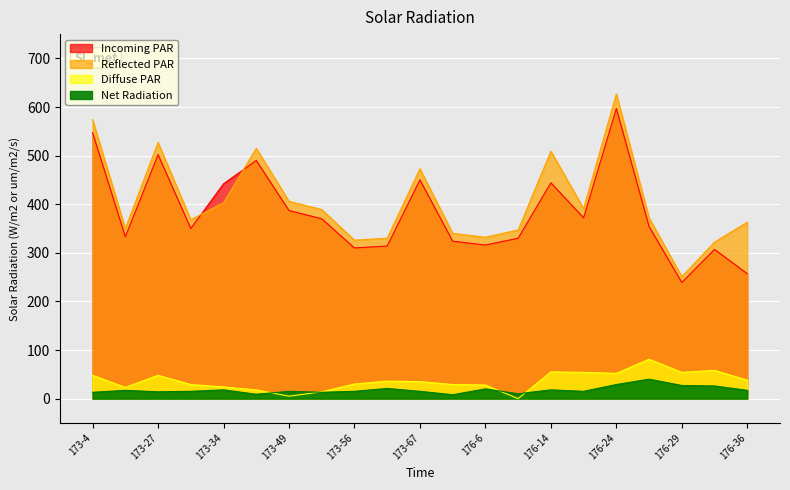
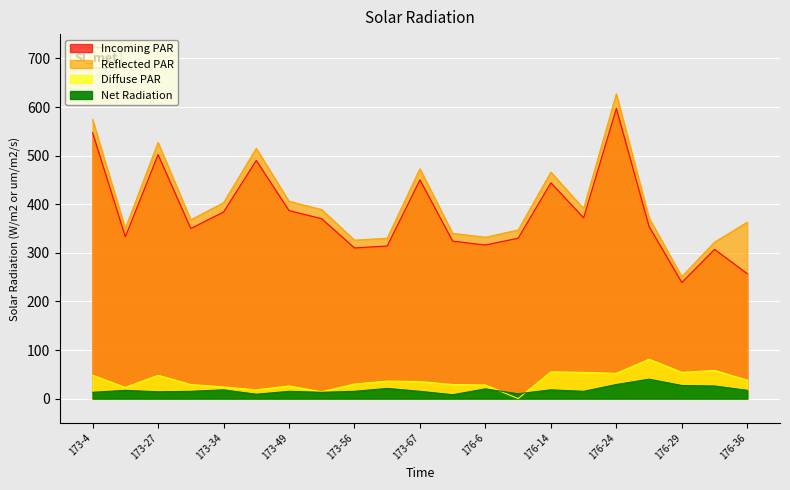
Incoming PAR, 173-34: 440 -> 380
Diffuse PAR, 173-49: 10 -> 30
Reflected PAR, 176-14: 510 -> 470
